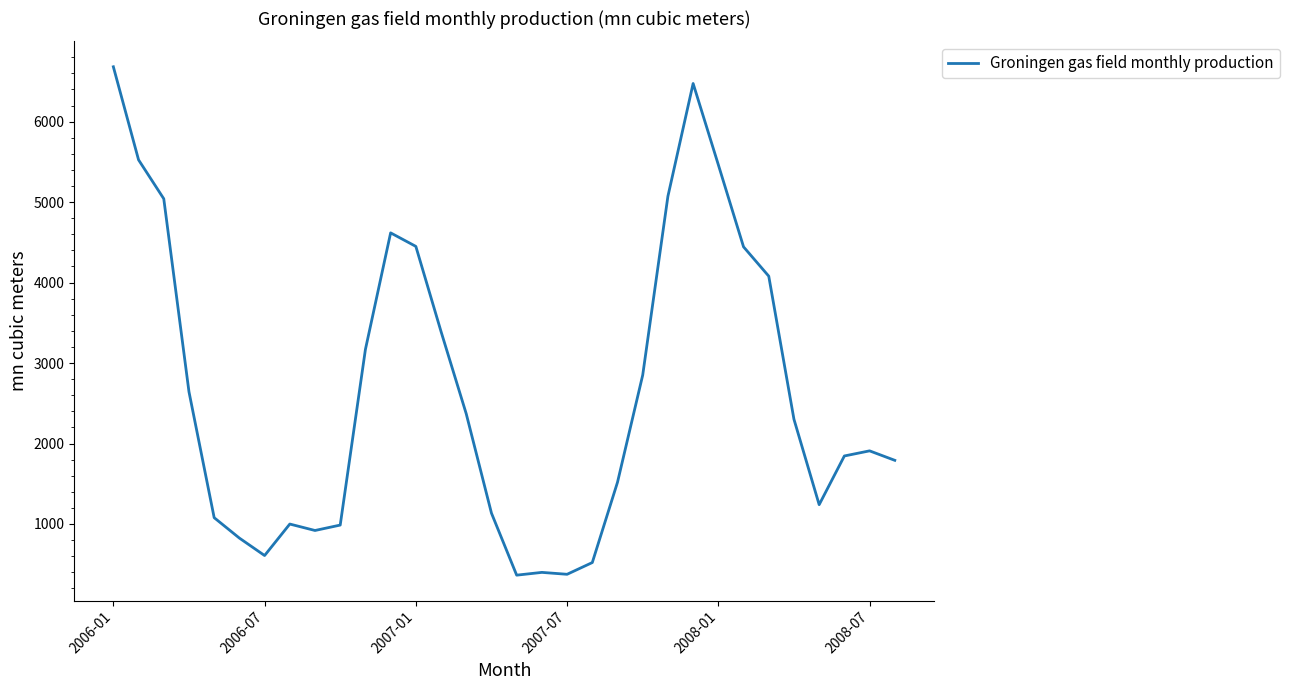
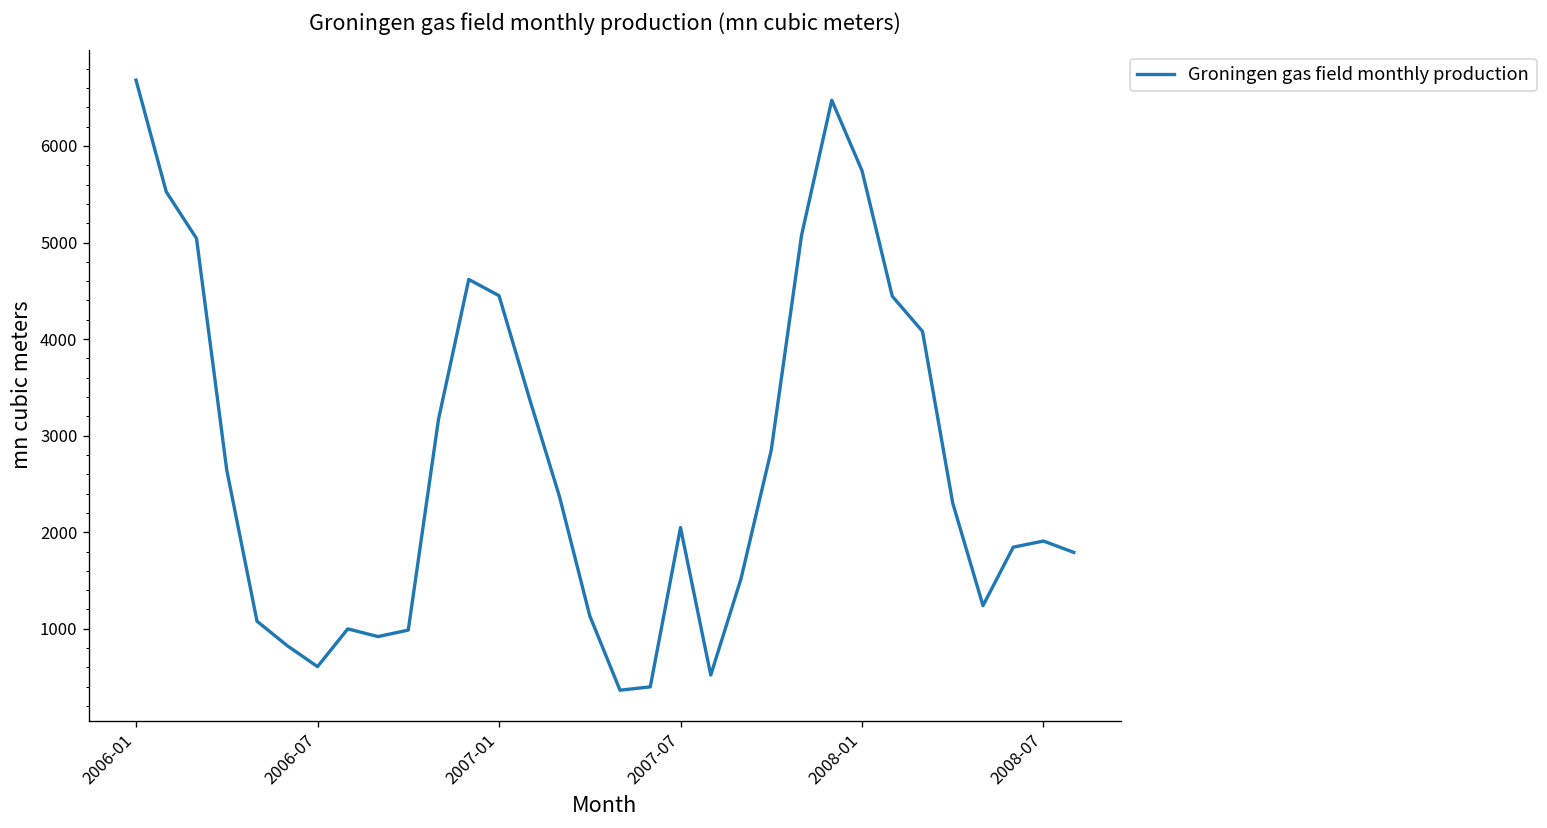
2007-07: 400 -> 2000
2008-01: 5500 -> 5700
